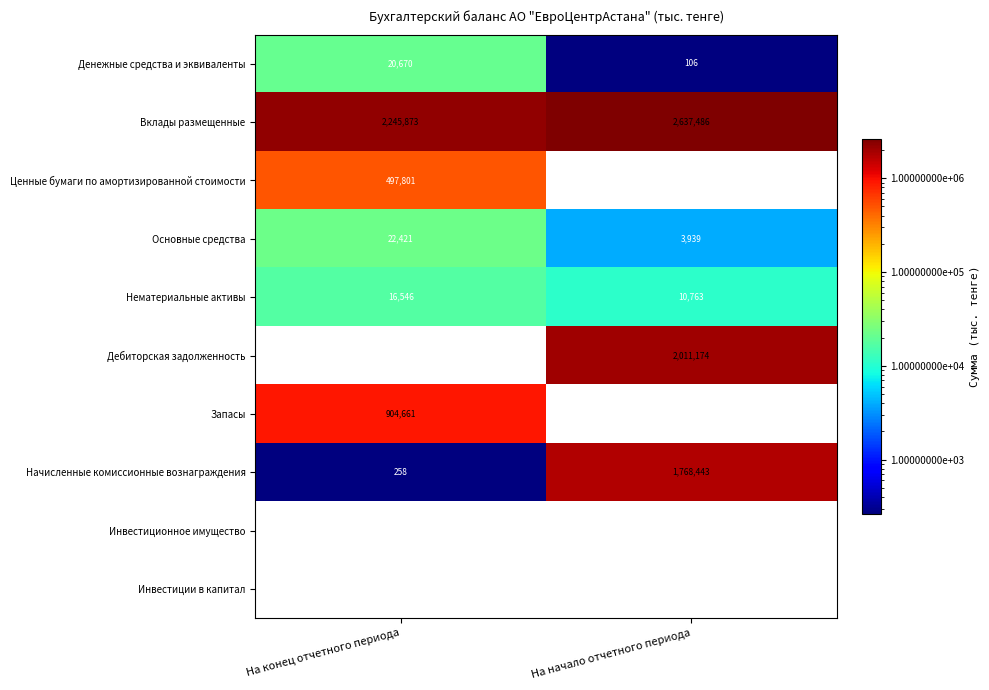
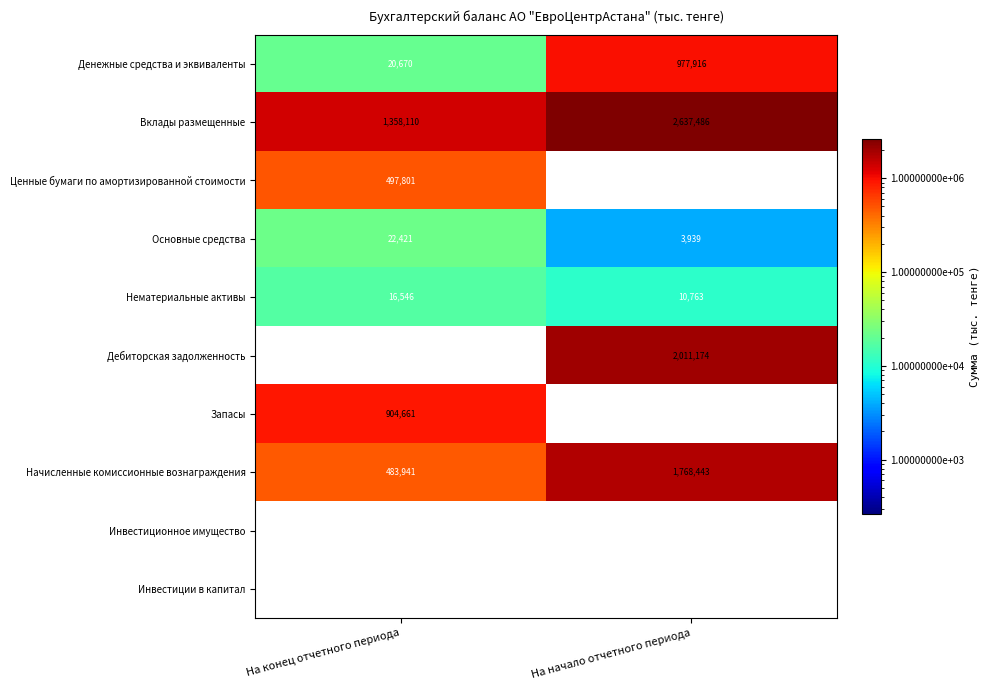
Денежные средства и эквиваленты, На начало отчетного периода: 106 -> 977,916
Вклады размещенные, На конец отчетного периода: 2,245,873 -> 1,358,110
Начисленные комиссионные вознаграждения, На конец отчетного периода: 258 -> 483,941
